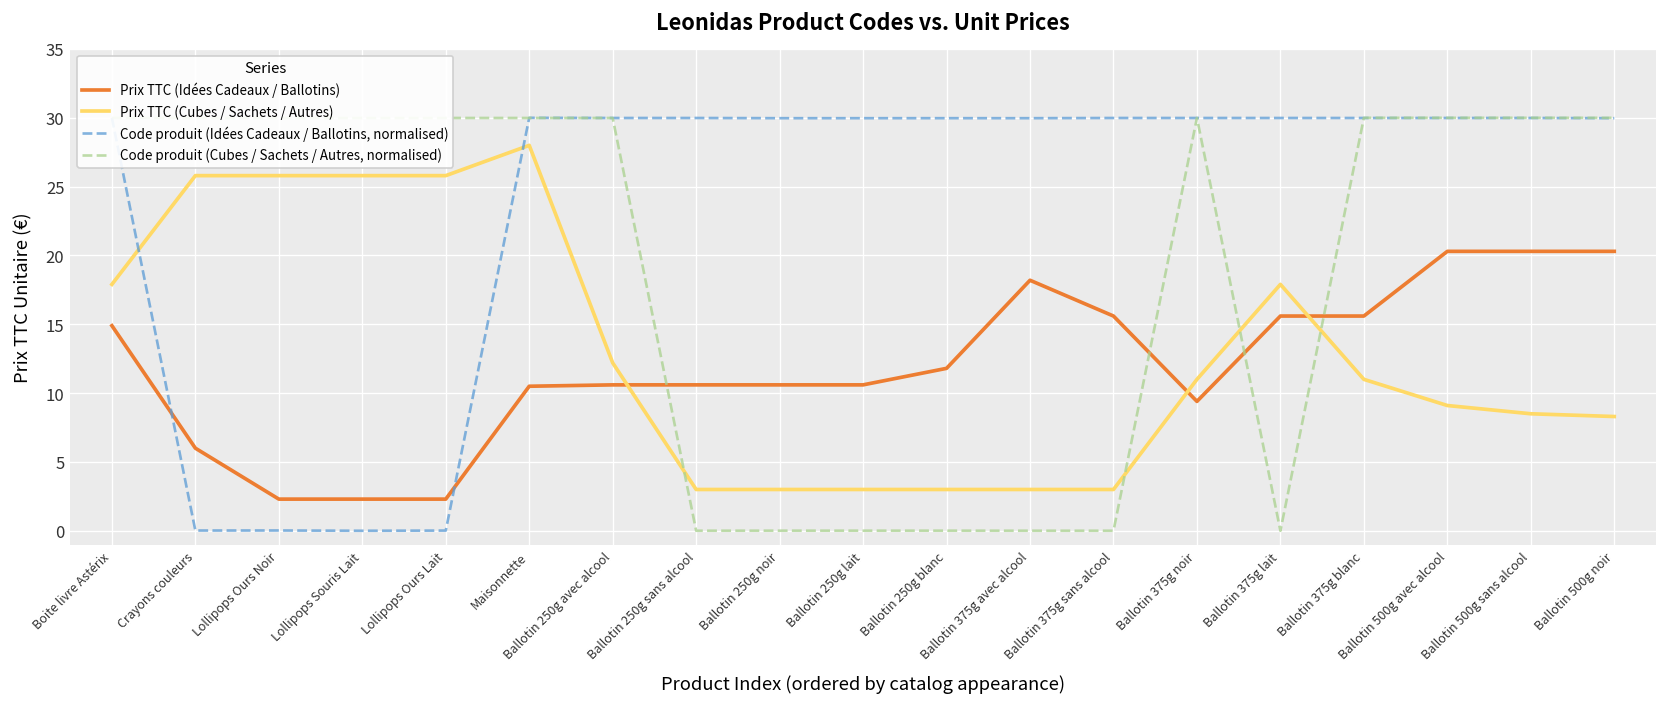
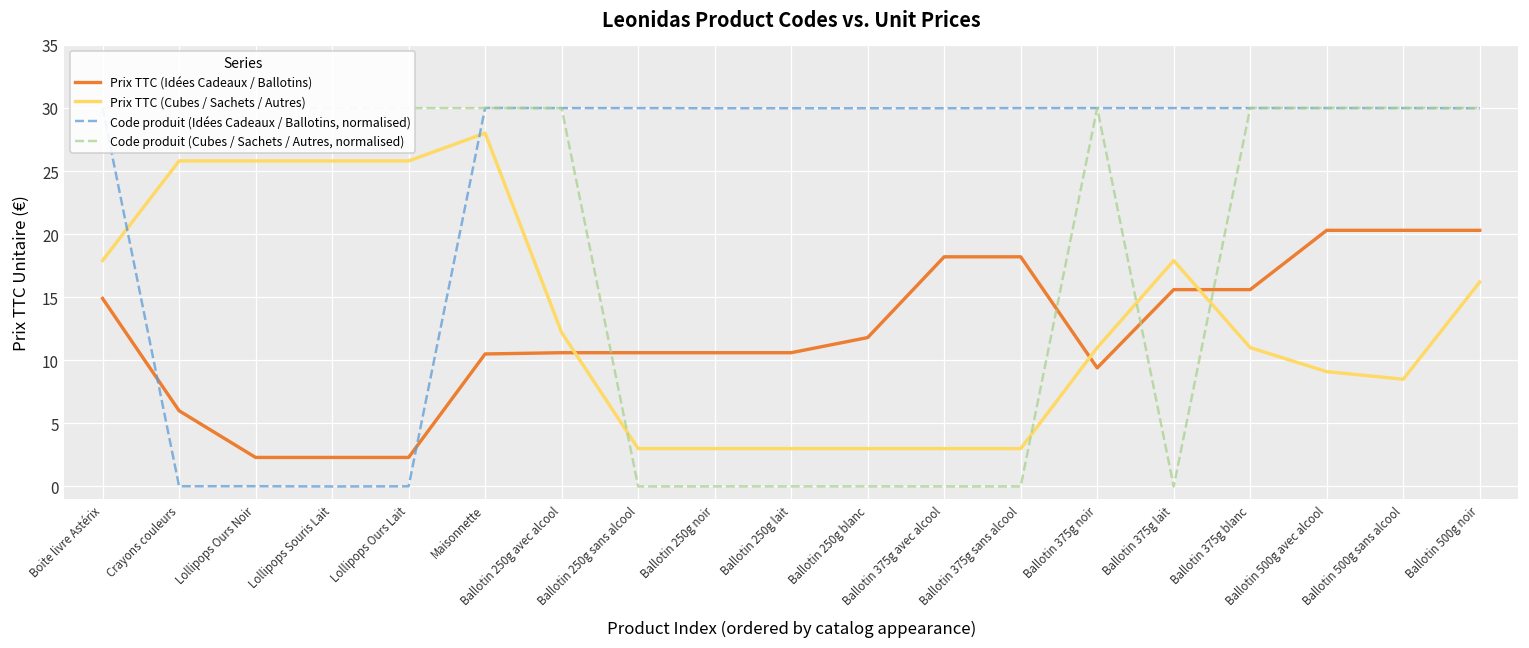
Prix TTC (Idées Cadeaux / Ballotins), Ballotin 375g sans alcool: 15.6 -> 18.2
Prix TTC (Cubes / Sachets / Autres), Ballotin 500g noir: 8.3 -> 16.2
